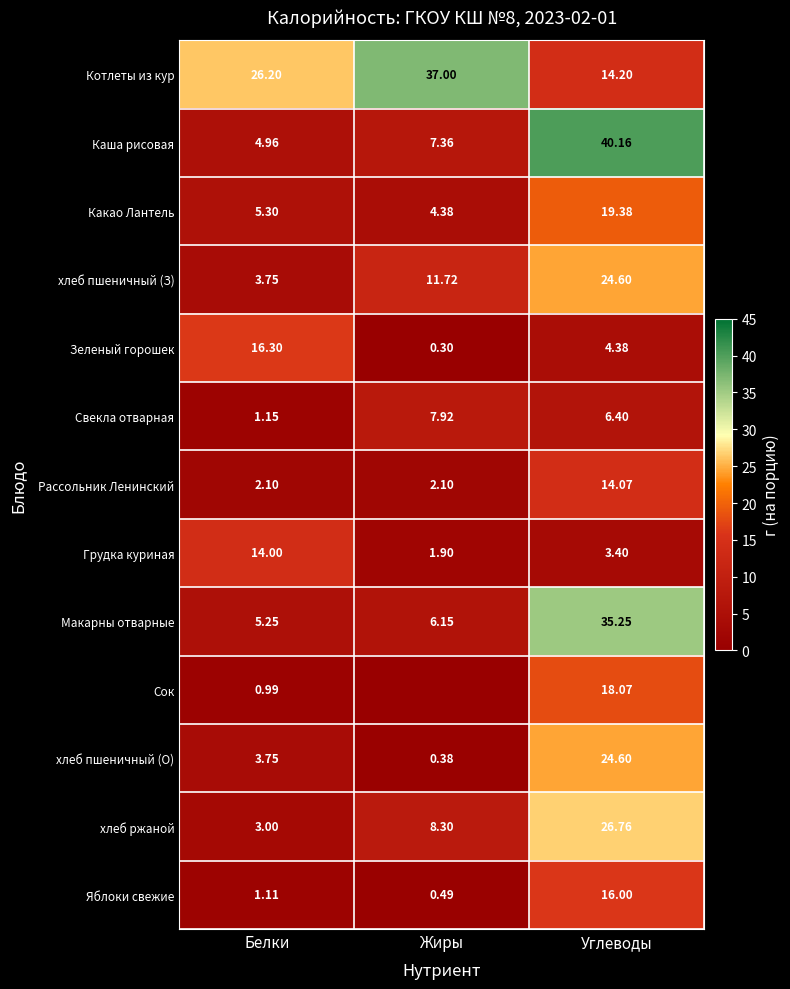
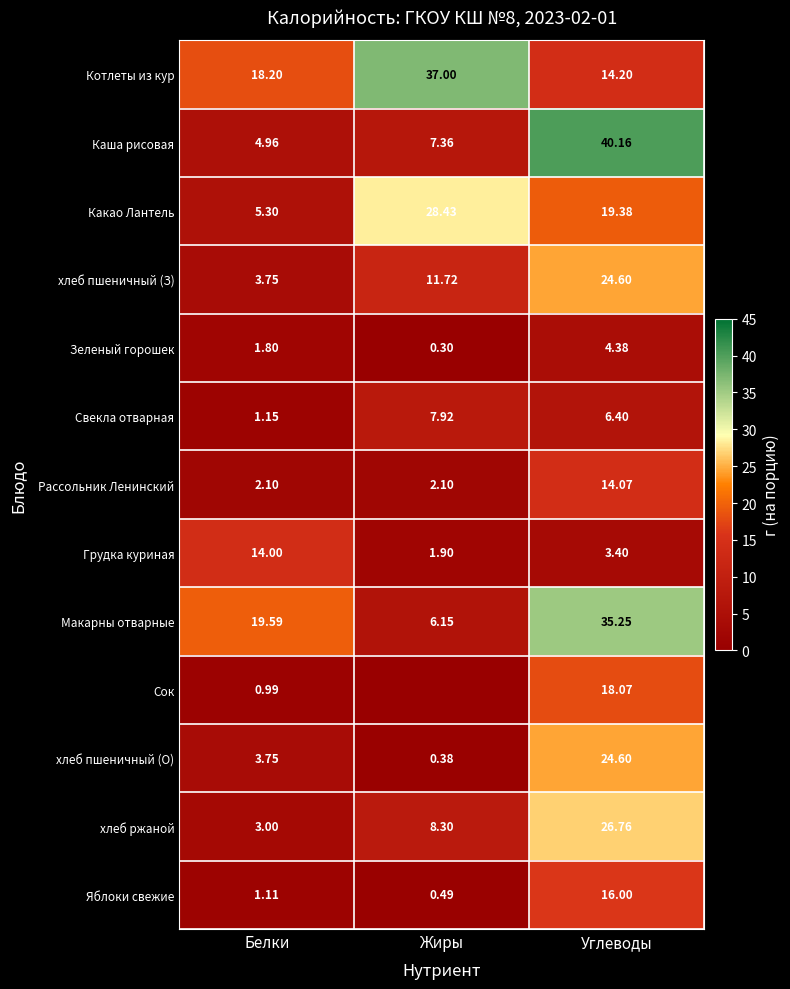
Котлеты из кур, Белки: 26.20 -> 18.20
Какао Лантель, Жиры: 4.38 -> 28.43
Зеленый горошек, Белки: 16.30 -> 1.80
Макарны отварные, Белки: 5.25 -> 19.59
